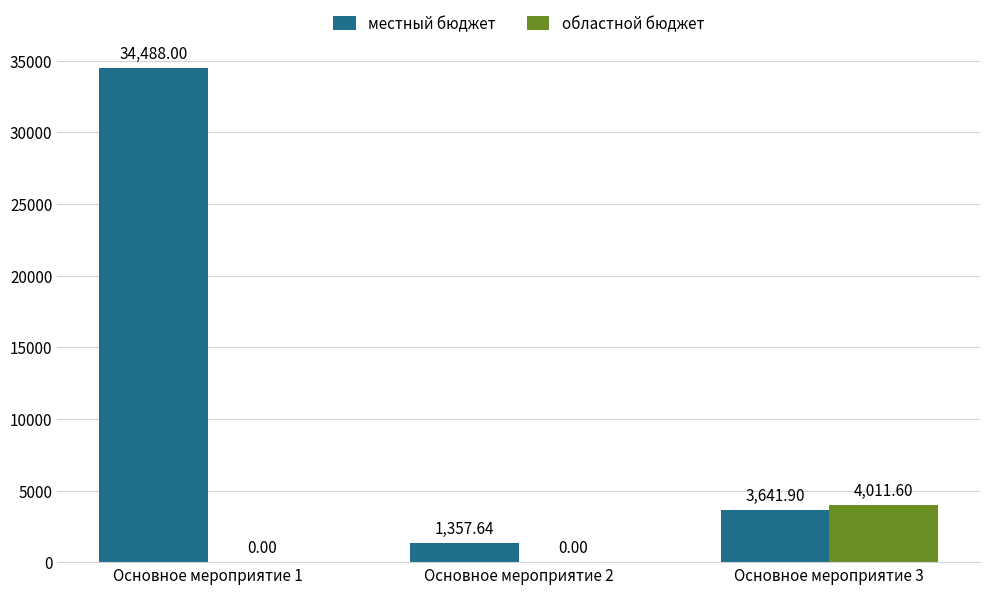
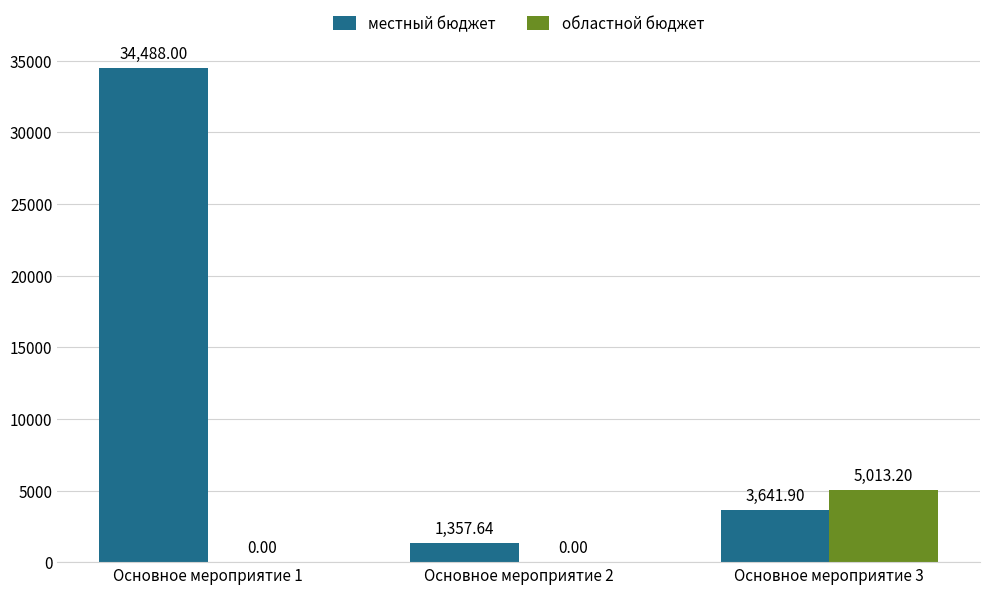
областной бюджет, Основное мероприятие 3: 4,011.60 -> 5,013.20
